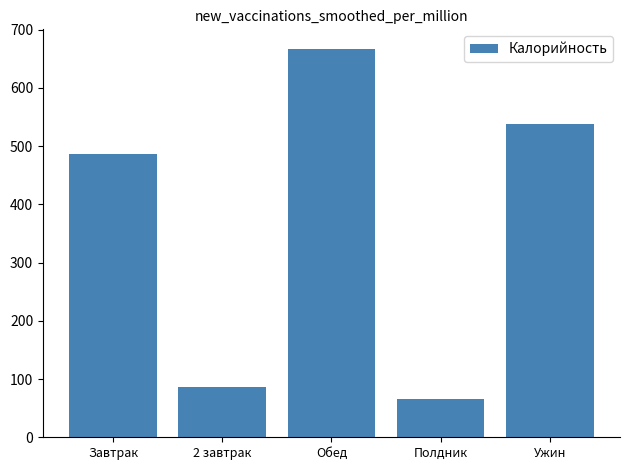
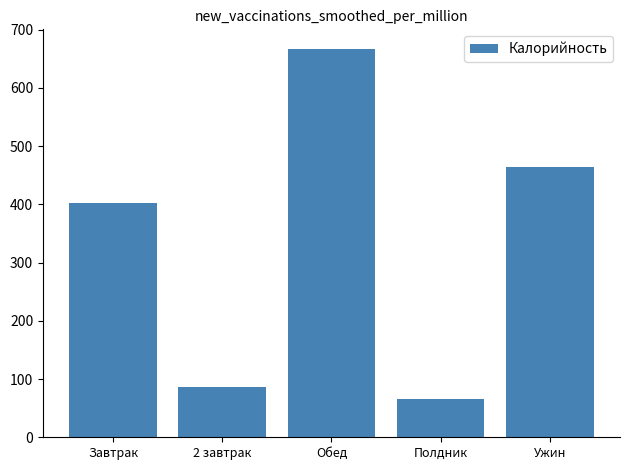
Завтрак: 490 -> 400
Ужин: 540 -> 460
